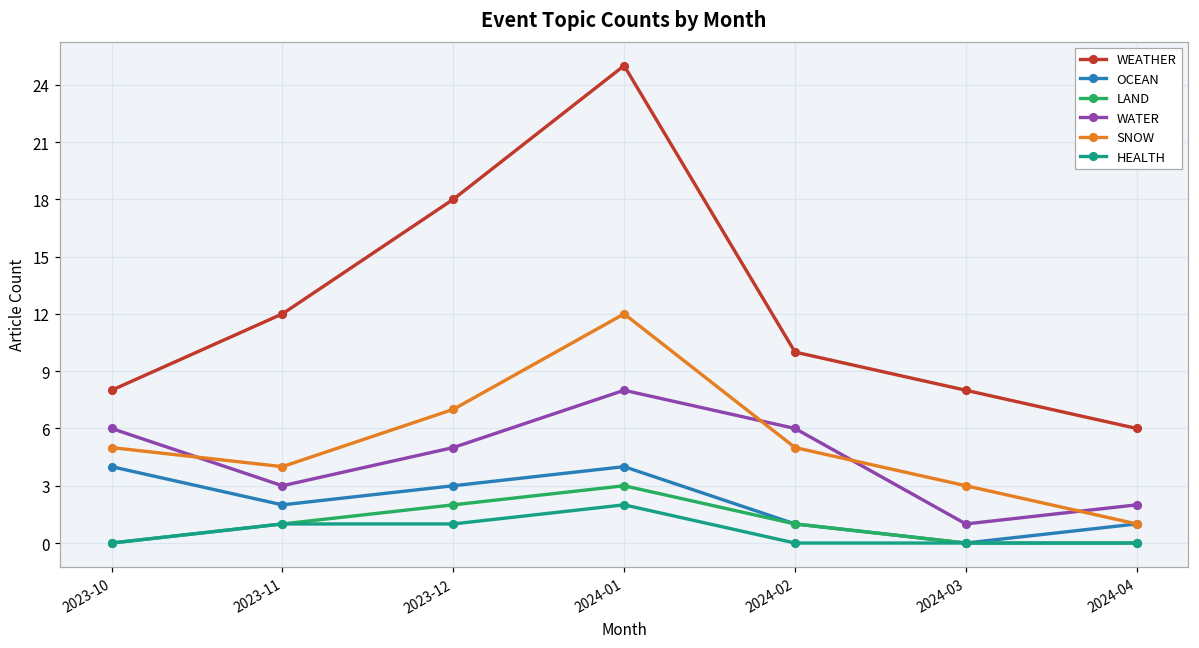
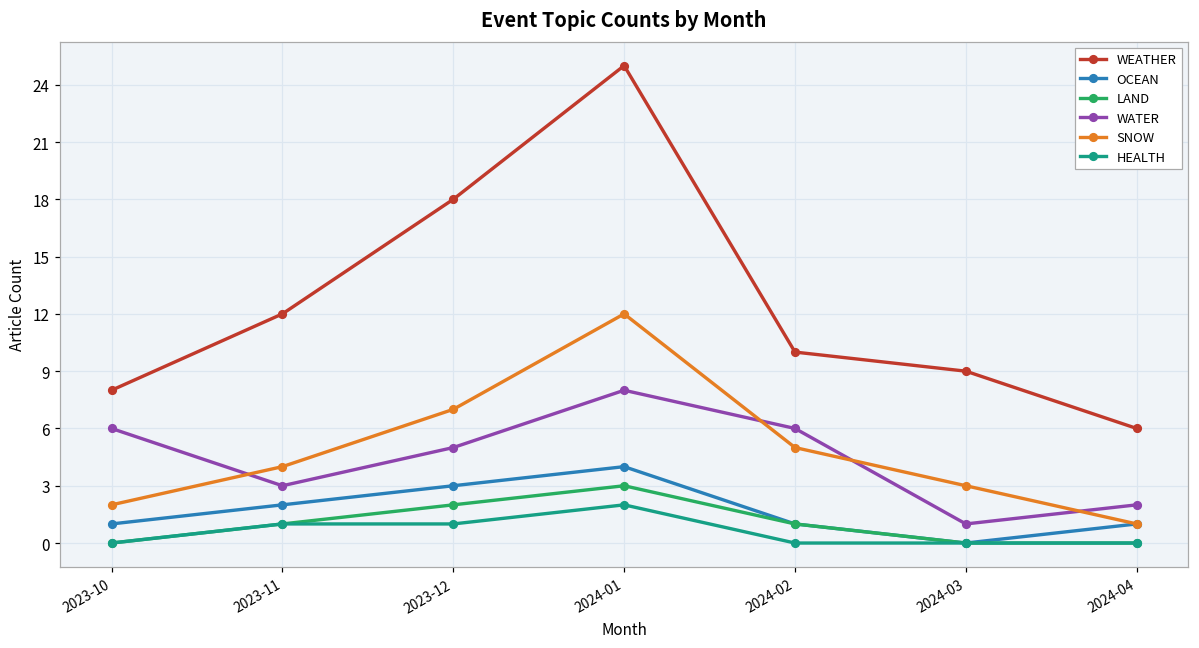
OCEAN, 2023-10: 4 -> 1
SNOW, 2023-10: 5 -> 2
WEATHER, 2024-03: 8 -> 9
